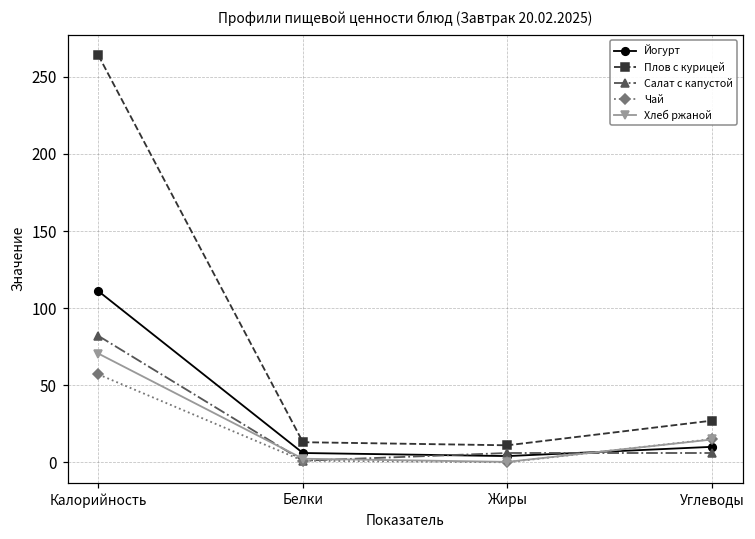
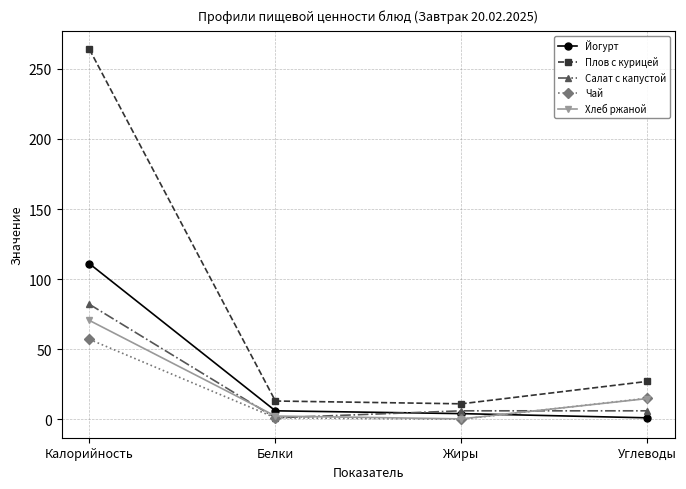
Йогурт, Углеводы: 10 -> 1
